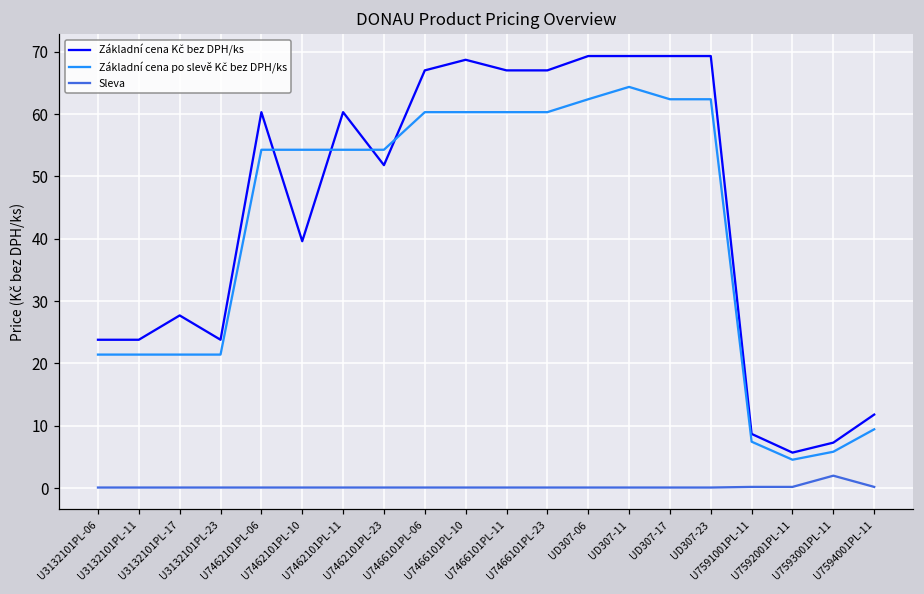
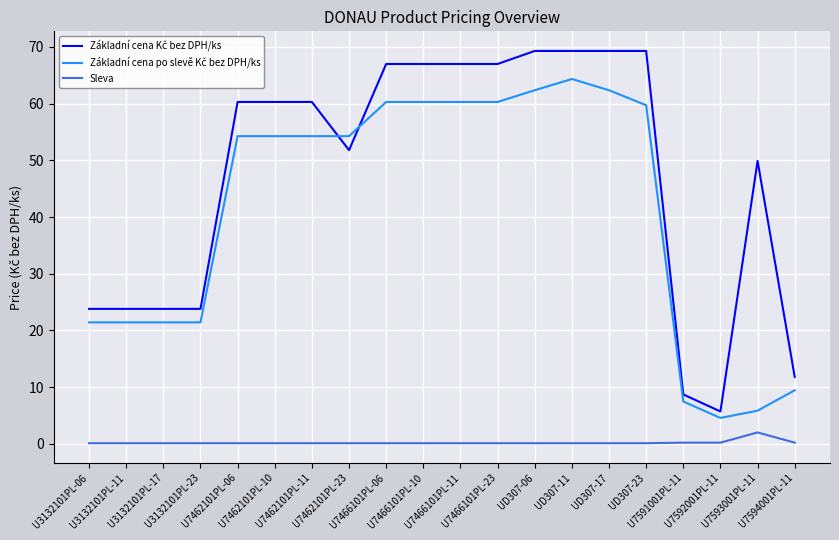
Základní cena Kč bez DPH/ks, U3132101PL-17: 28 -> 24
Základní cena Kč bez DPH/ks, U7462101PL-10: 40 -> 60
Základní cena Kč bez DPH/ks, U7466101PL-10: 69 -> 67
Základní cena po slevě Kč bez DPH/ks, UD307-23: 62 -> 60
Základní cena Kč bez DPH/ks, U7593001PL-11: 7 -> 50
